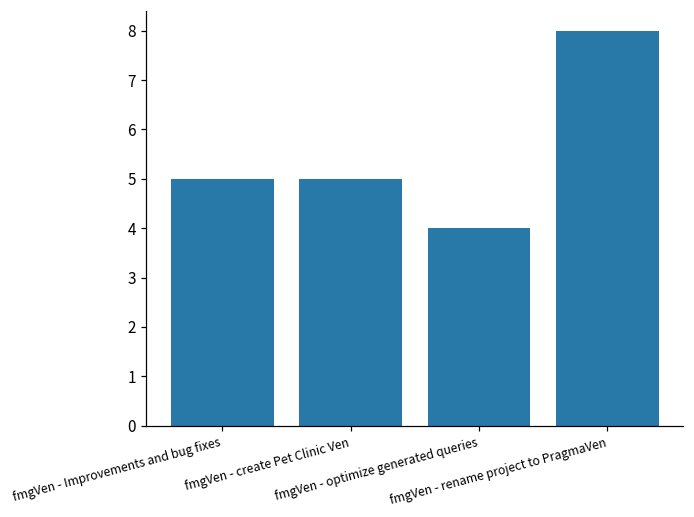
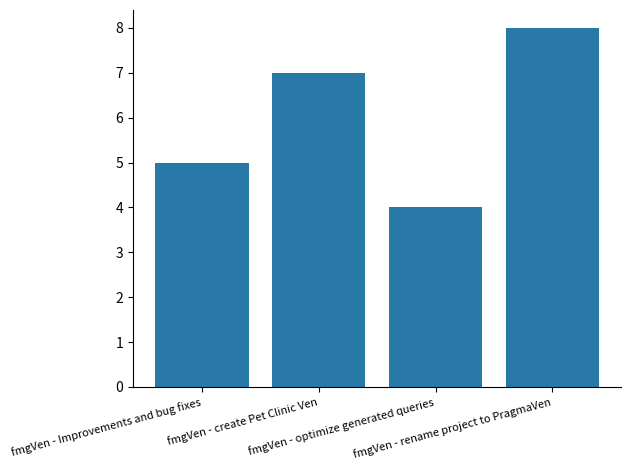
fmgVen - create Pet Clinic Ven: 5 -> 7
